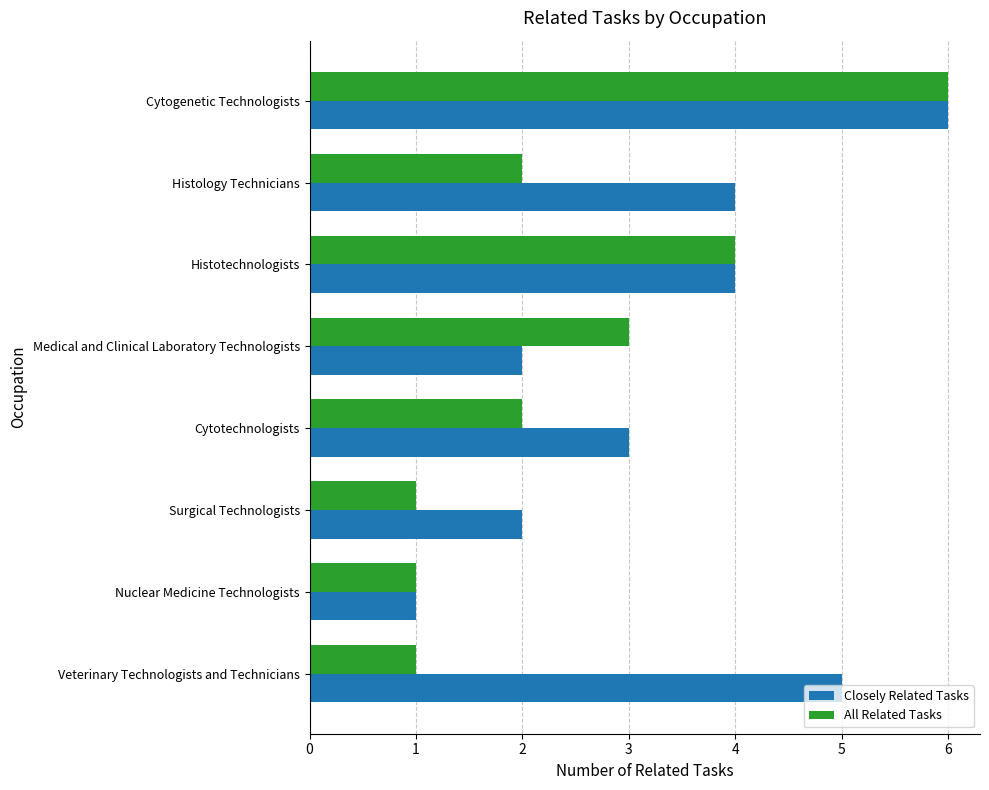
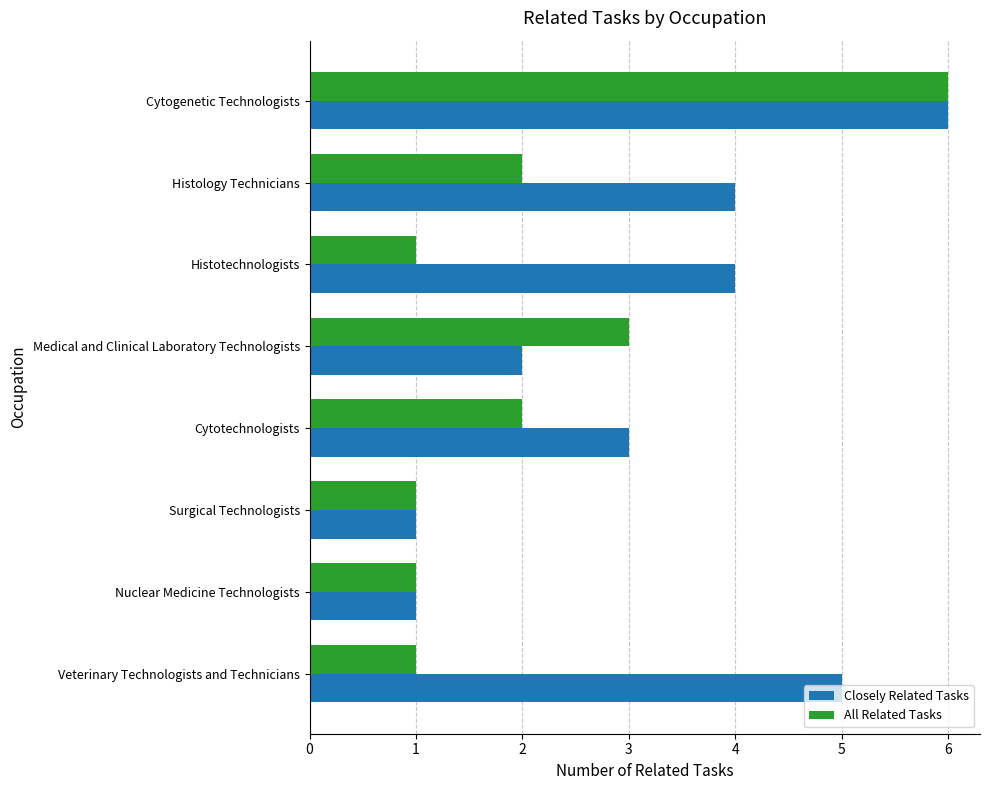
All Related Tasks, Histotechnologists: 4 -> 1
Closely Related Tasks, Surgical Technologists: 2 -> 1
